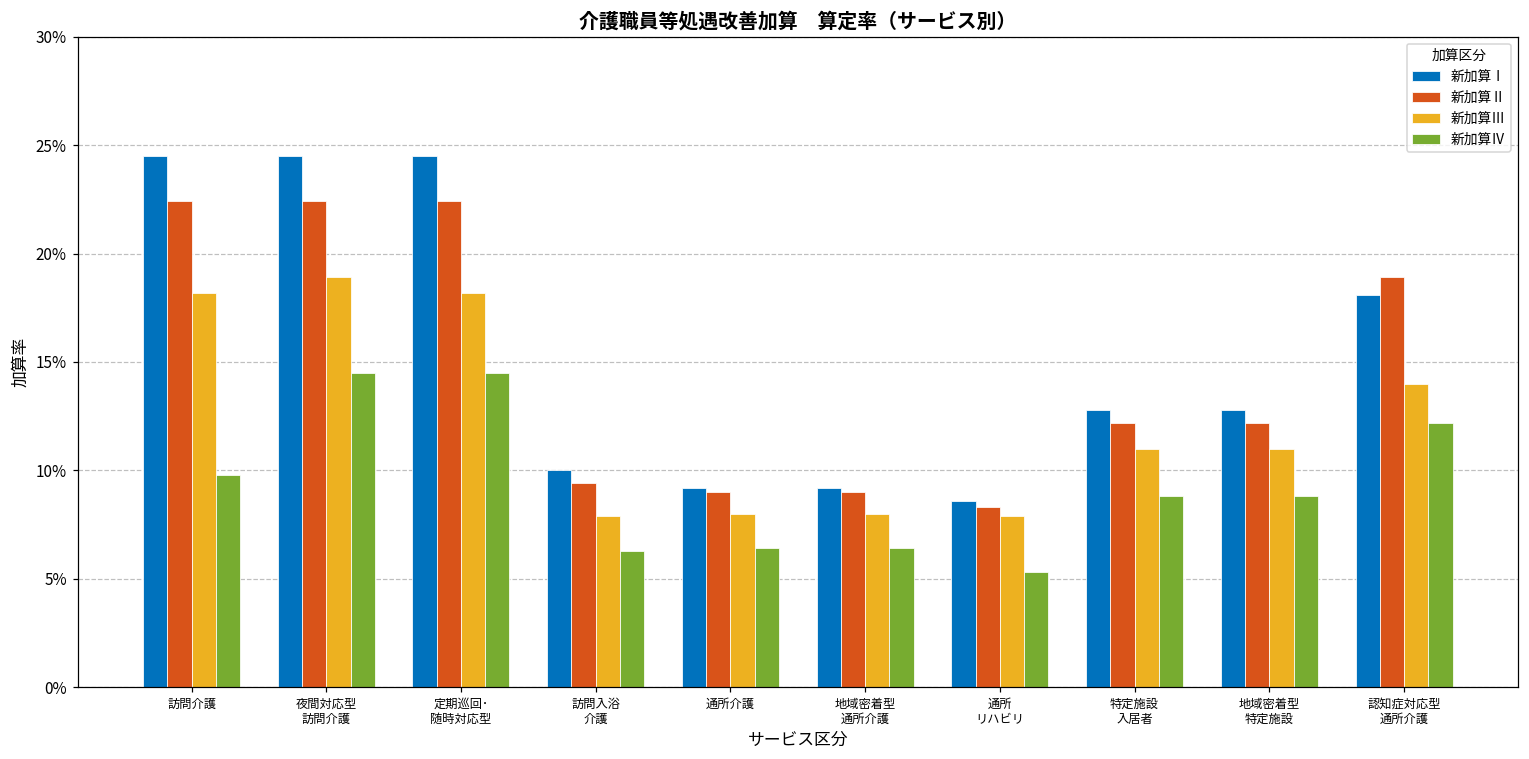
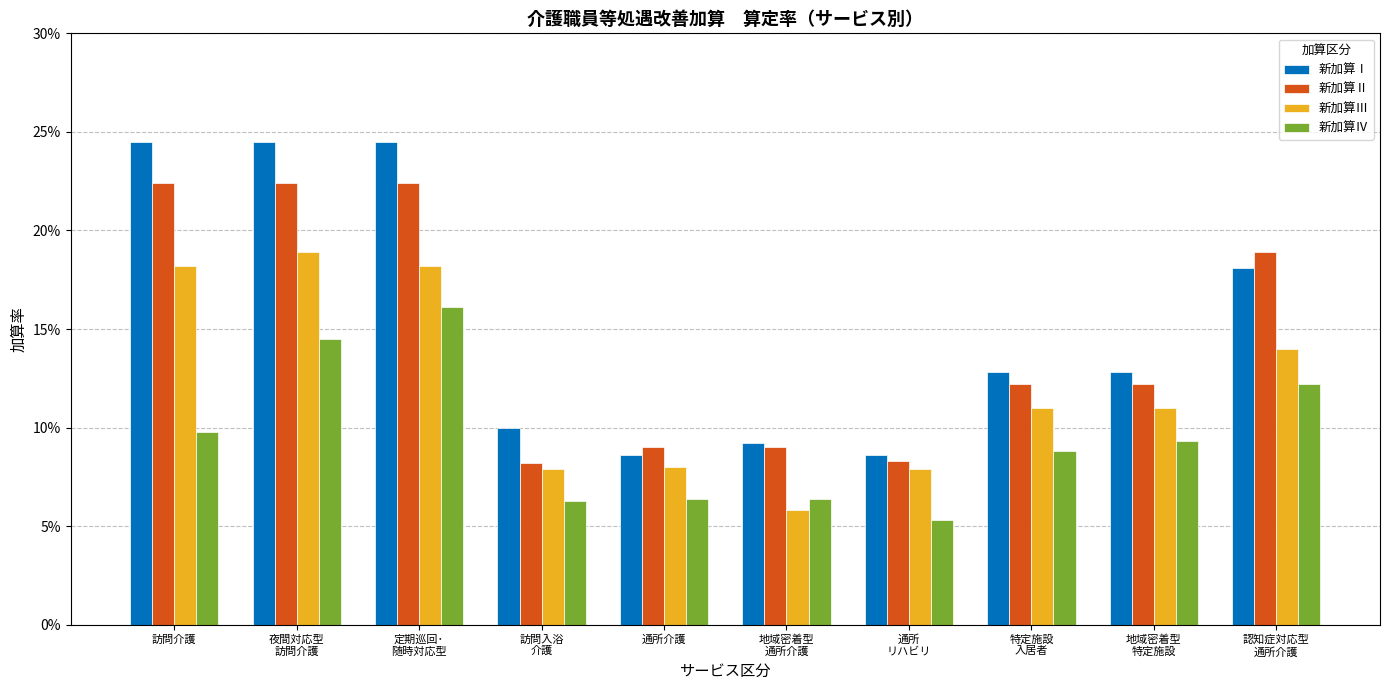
新加算Ⅳ, 定期巡回･ 随時対応型: 14.5% -> 16.1%
新加算Ⅱ, 訪問入浴 介護: 9.4% -> 8.2%
新加算Ⅰ, 通所介護: 9.2% -> 8.6%
新加算Ⅲ, 地域密着型 通所介護: 8.0% -> 5.8%
新加算Ⅳ, 地域密着型 特定施設: 8.8% -> 9.3%
